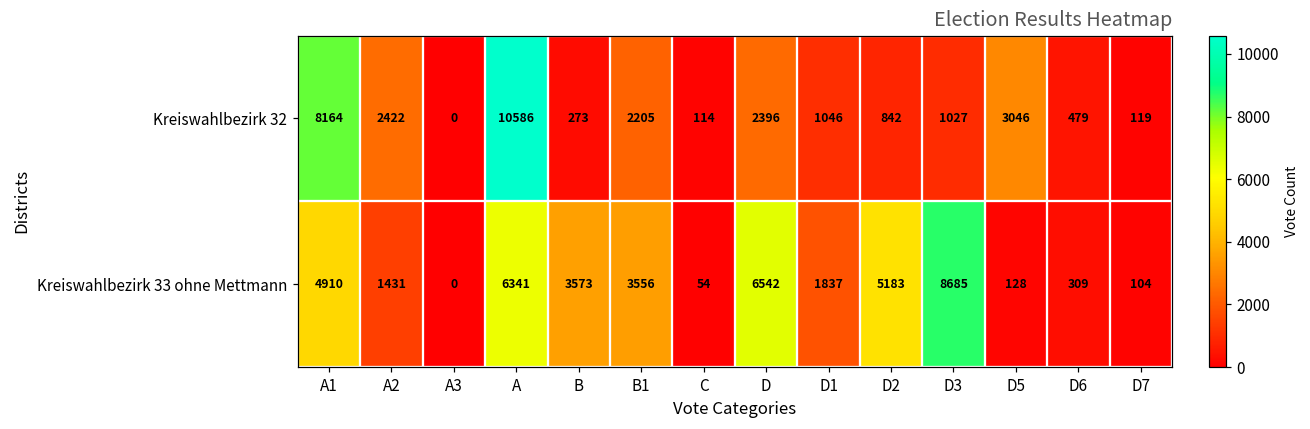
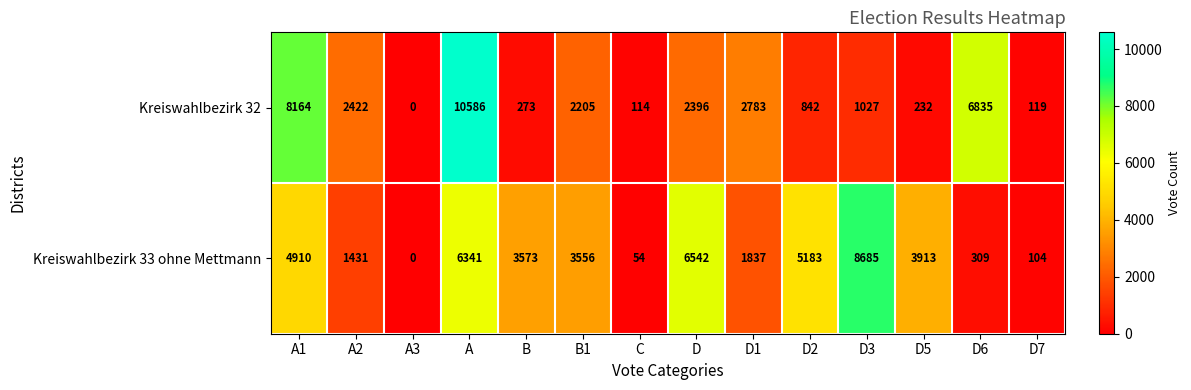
Kreiswahlbezirk 32, D1: 1046 -> 2783
Kreiswahlbezirk 32, D5: 3046 -> 232
Kreiswahlbezirk 32, D6: 479 -> 6835
Kreiswahlbezirk 33 ohne Mettmann, D5: 128 -> 3913
